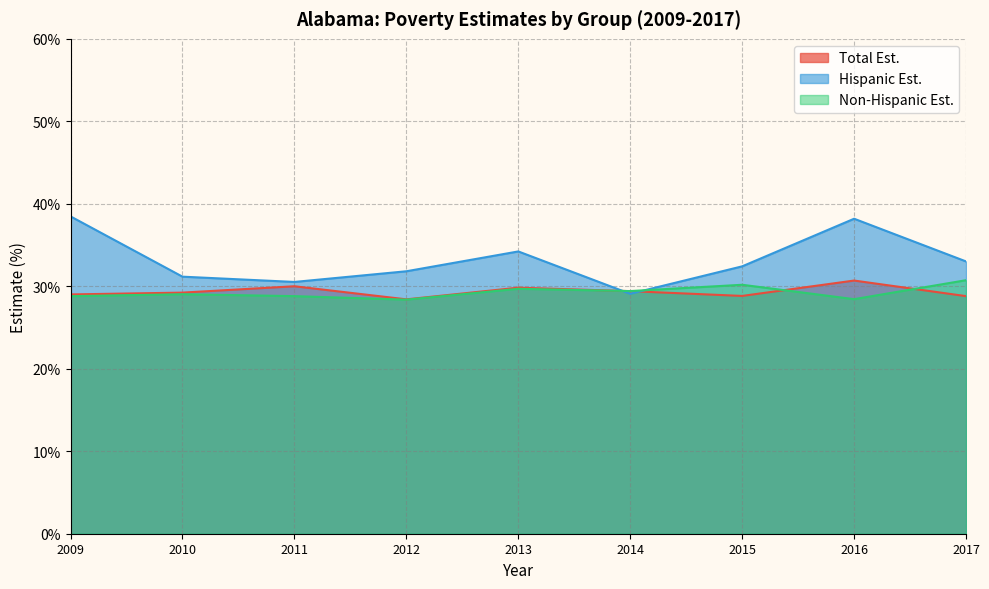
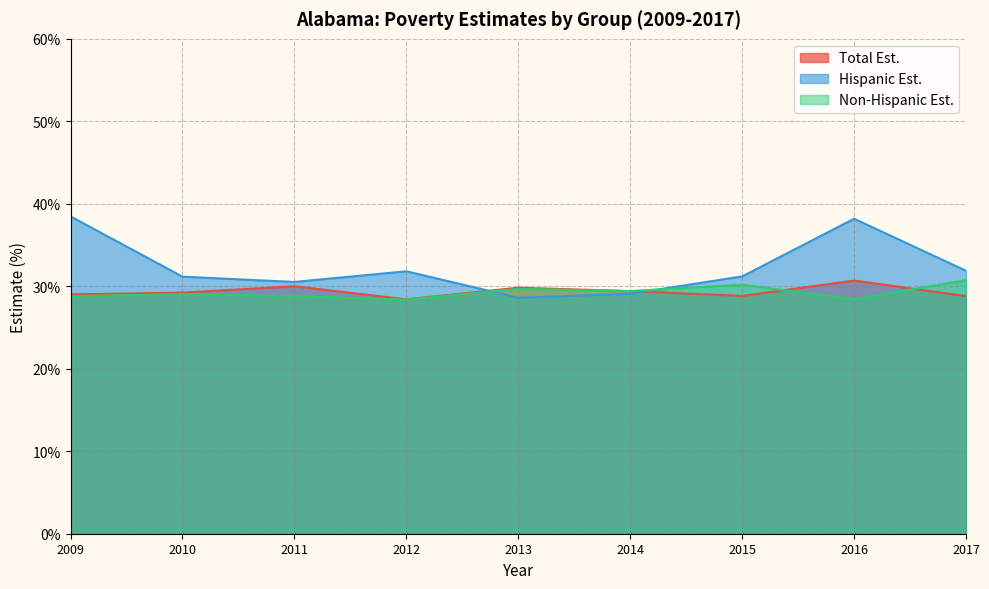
Hispanic Est., 2013: 34% -> 29%
Hispanic Est., 2015: 32% -> 31%
Hispanic Est., 2017: 33% -> 32%
